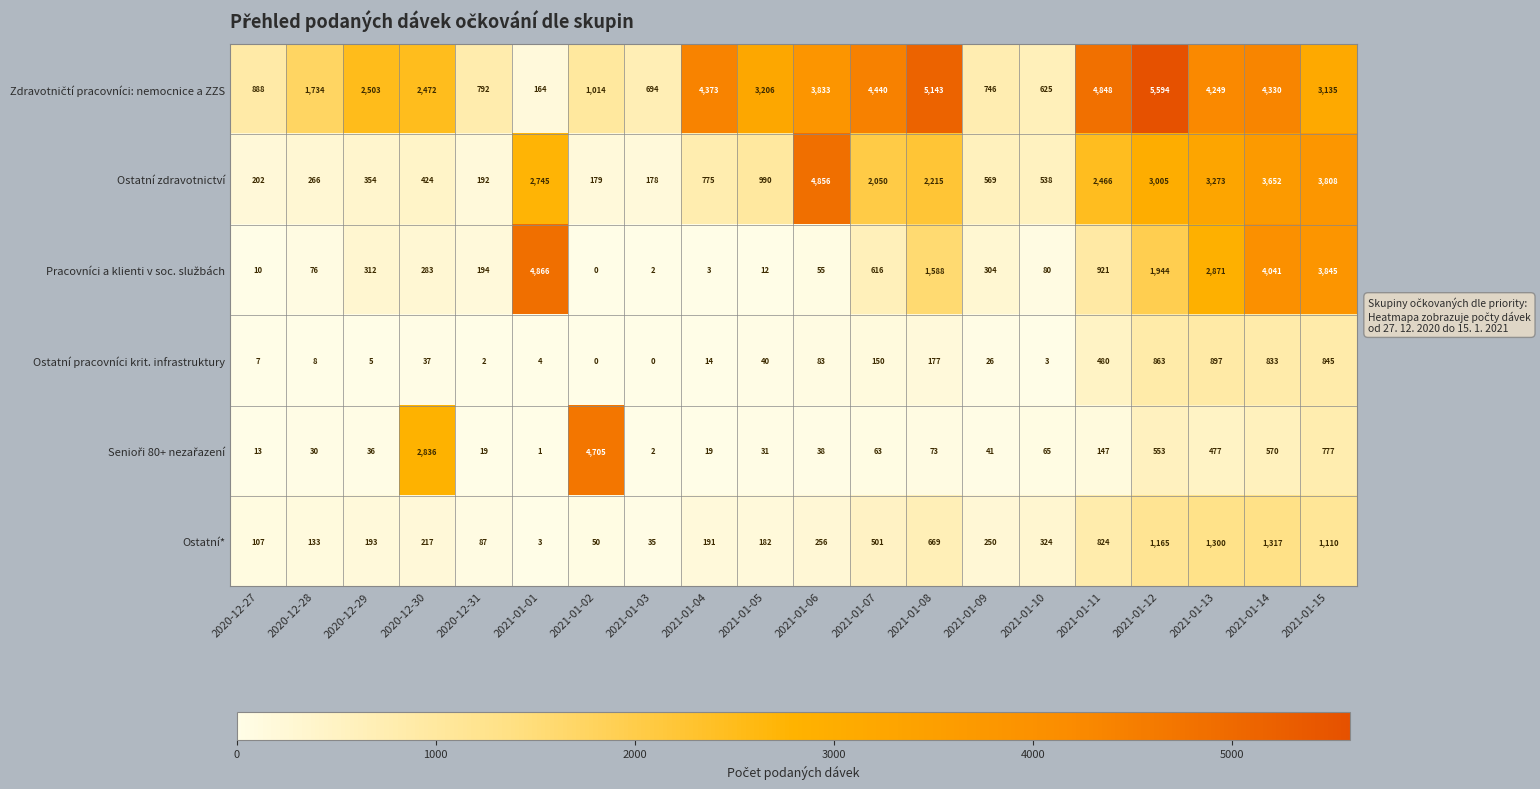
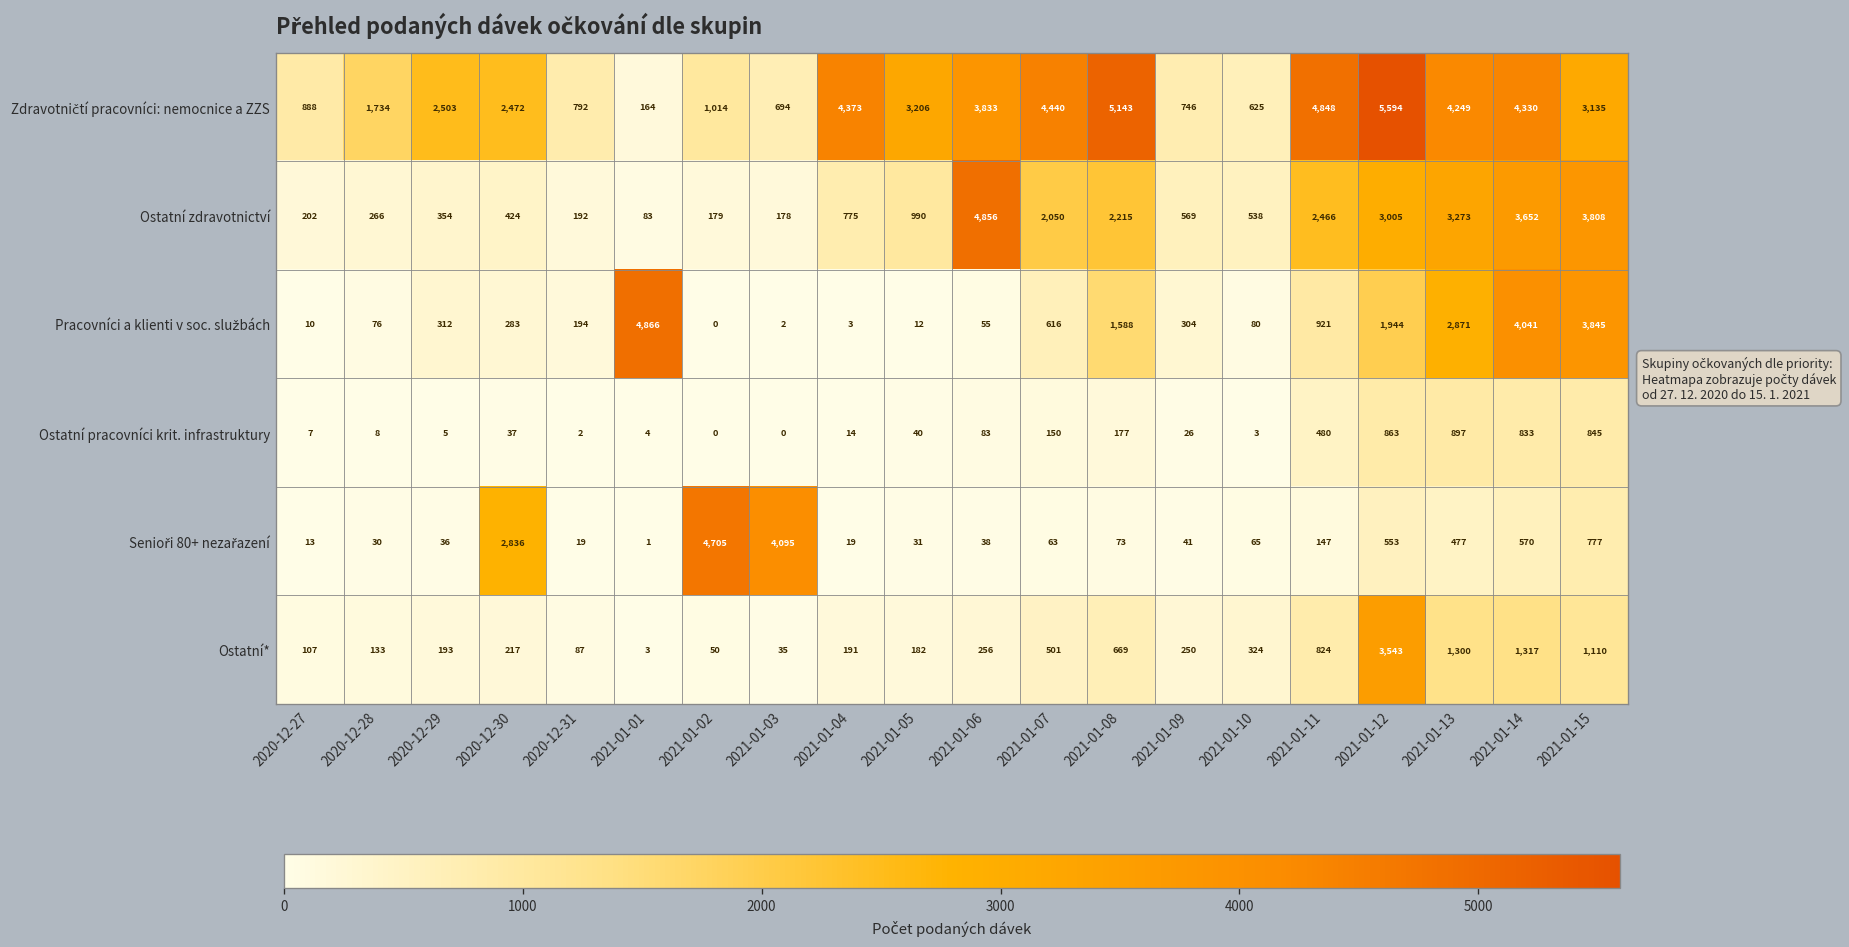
Ostatní zdravotnictví, 2021-01-01: 2,745 -> 83
Senioři 80+ nezařazení, 2021-01-03: 2 -> 4,095
Ostatní*, 2021-01-12: 1,165 -> 3,543
